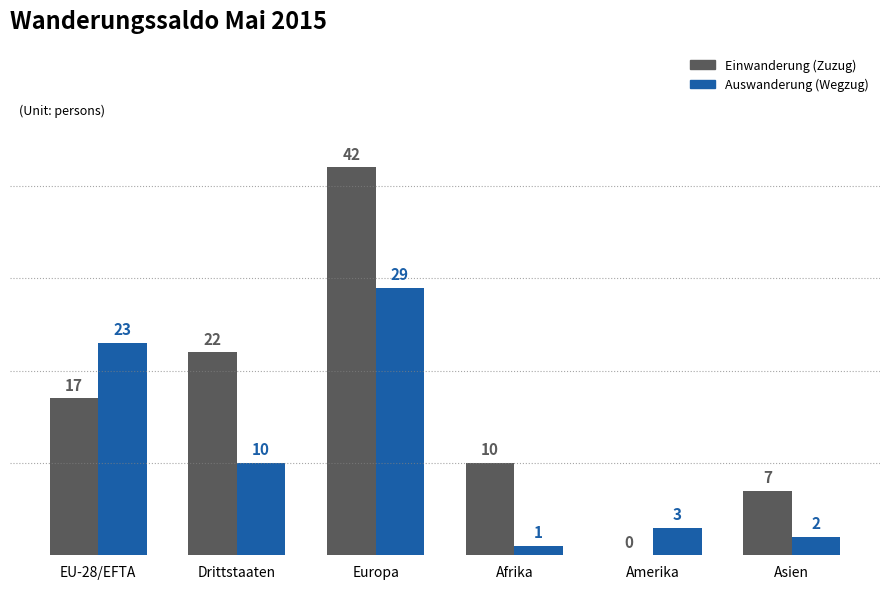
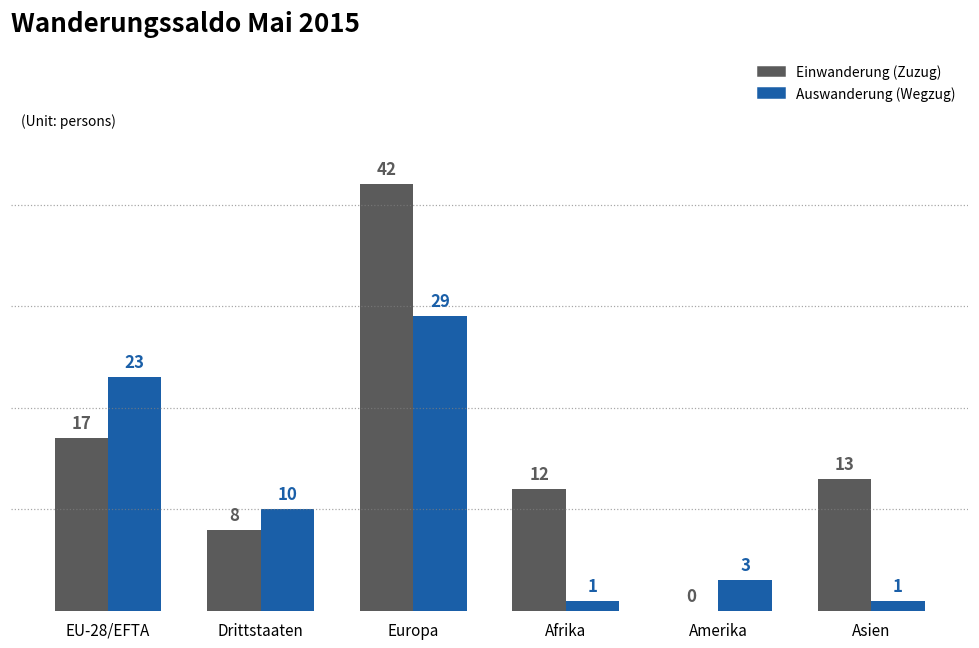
Einwanderung (Zuzug), Drittstaaten: 22 -> 8
Einwanderung (Zuzug), Afrika: 10 -> 12
Einwanderung (Zuzug), Asien: 7 -> 13
Auswanderung (Wegzug), Asien: 2 -> 1
